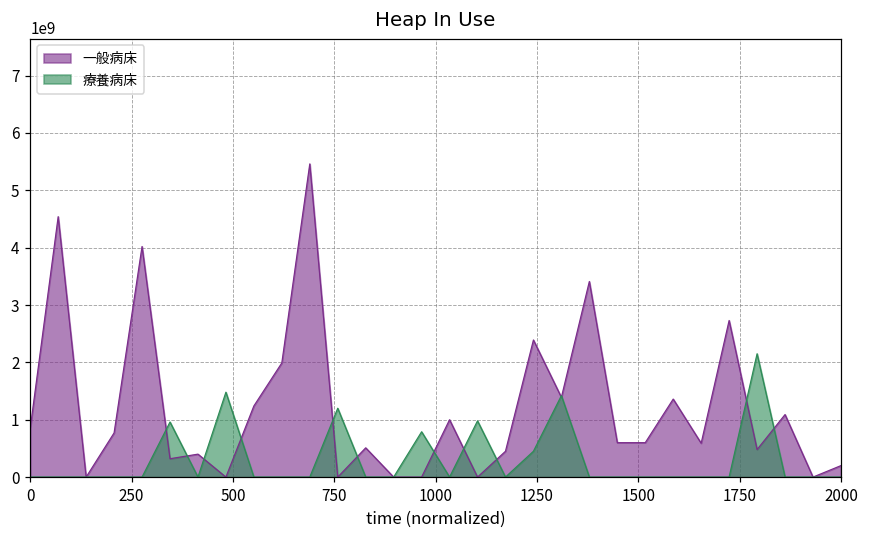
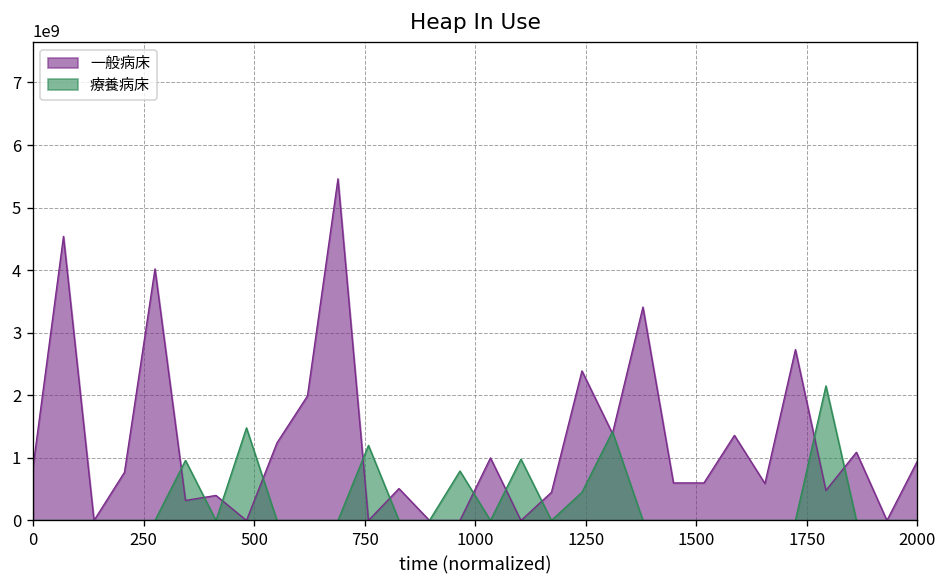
一般病床, 2000: 200000000 -> 1000000000
